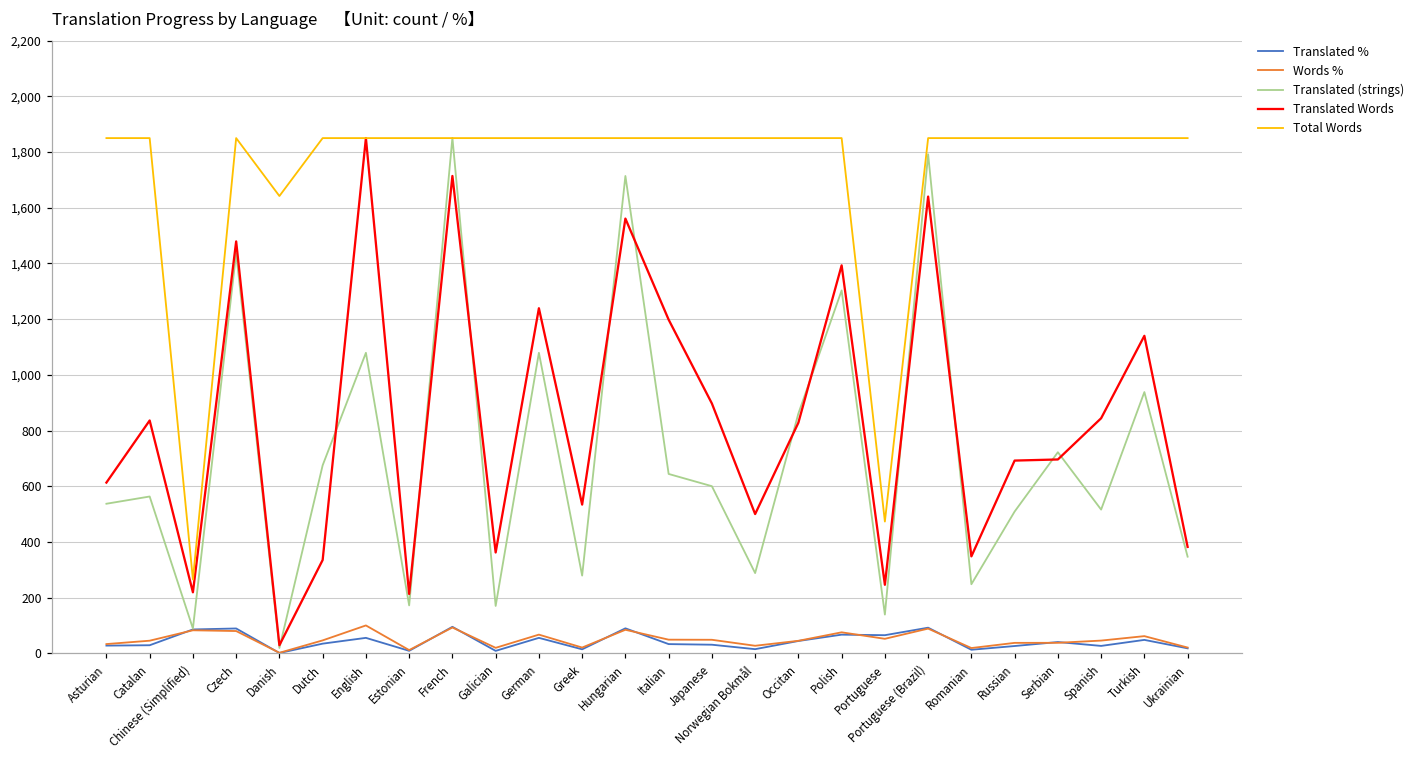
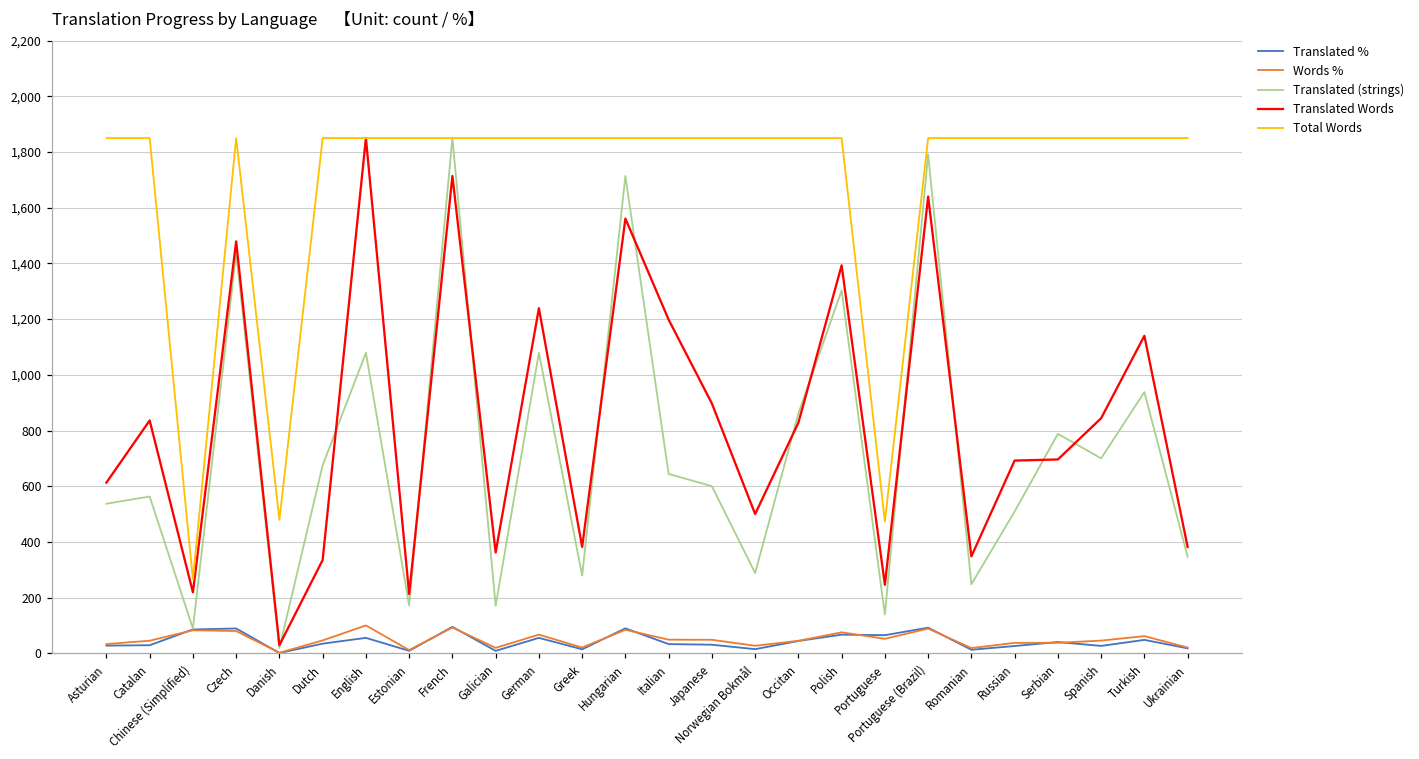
Total Words, Danish: 1,640 -> 480
Translated Words, Greek: 530 -> 380
Translated (strings), Serbian: 720 -> 790
Translated (strings), Spanish: 520 -> 700
